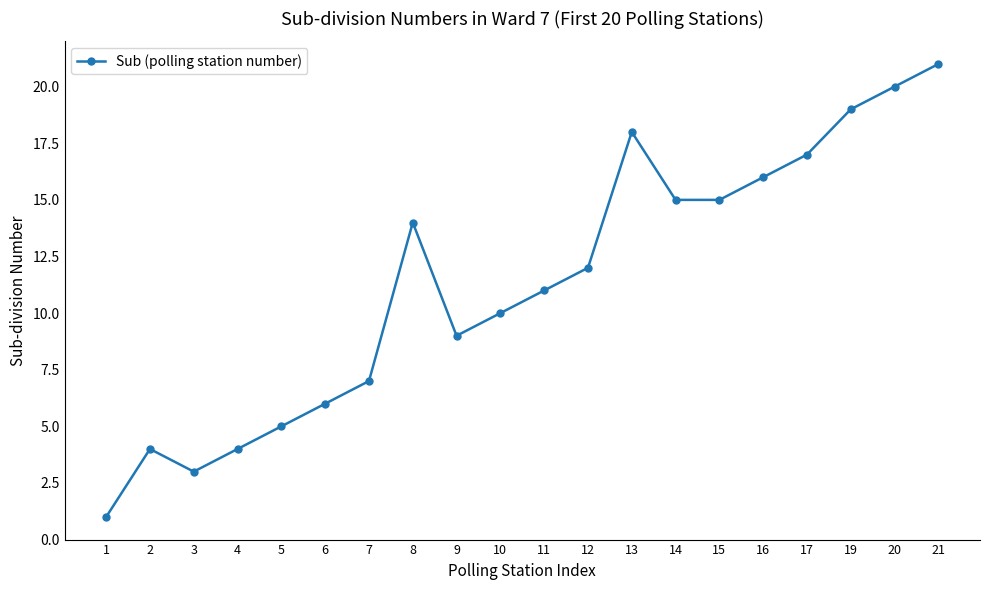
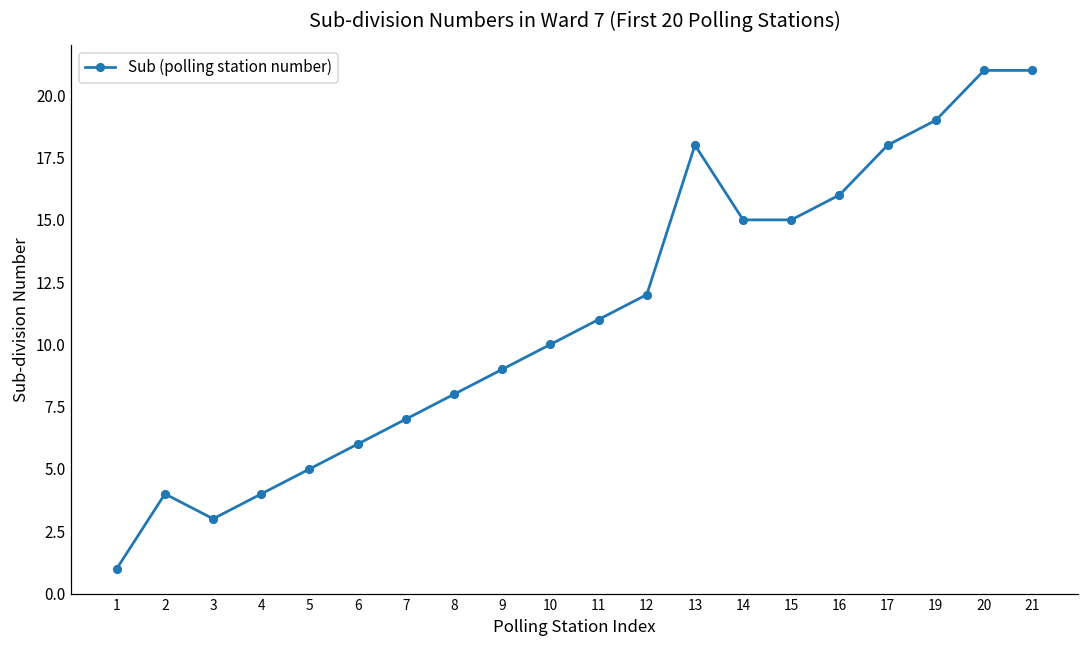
8: 14 -> 8
17: 17 -> 18
20: 20 -> 21
